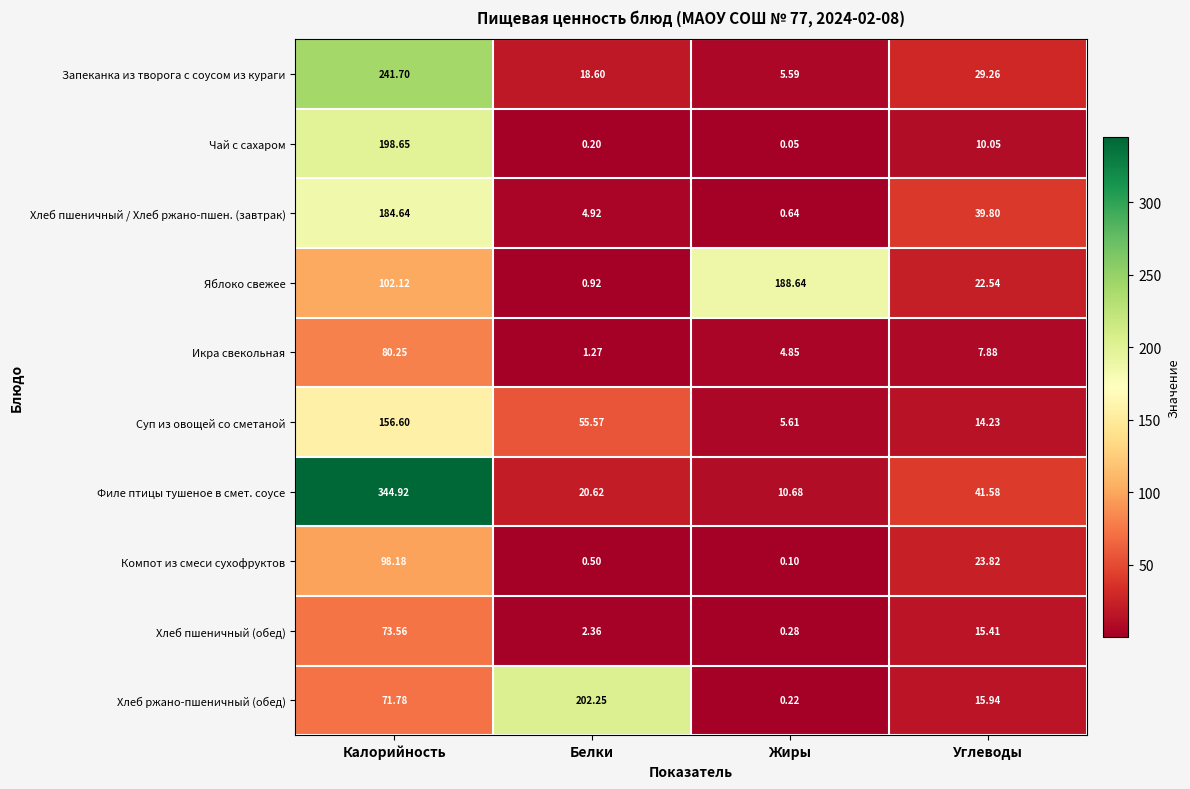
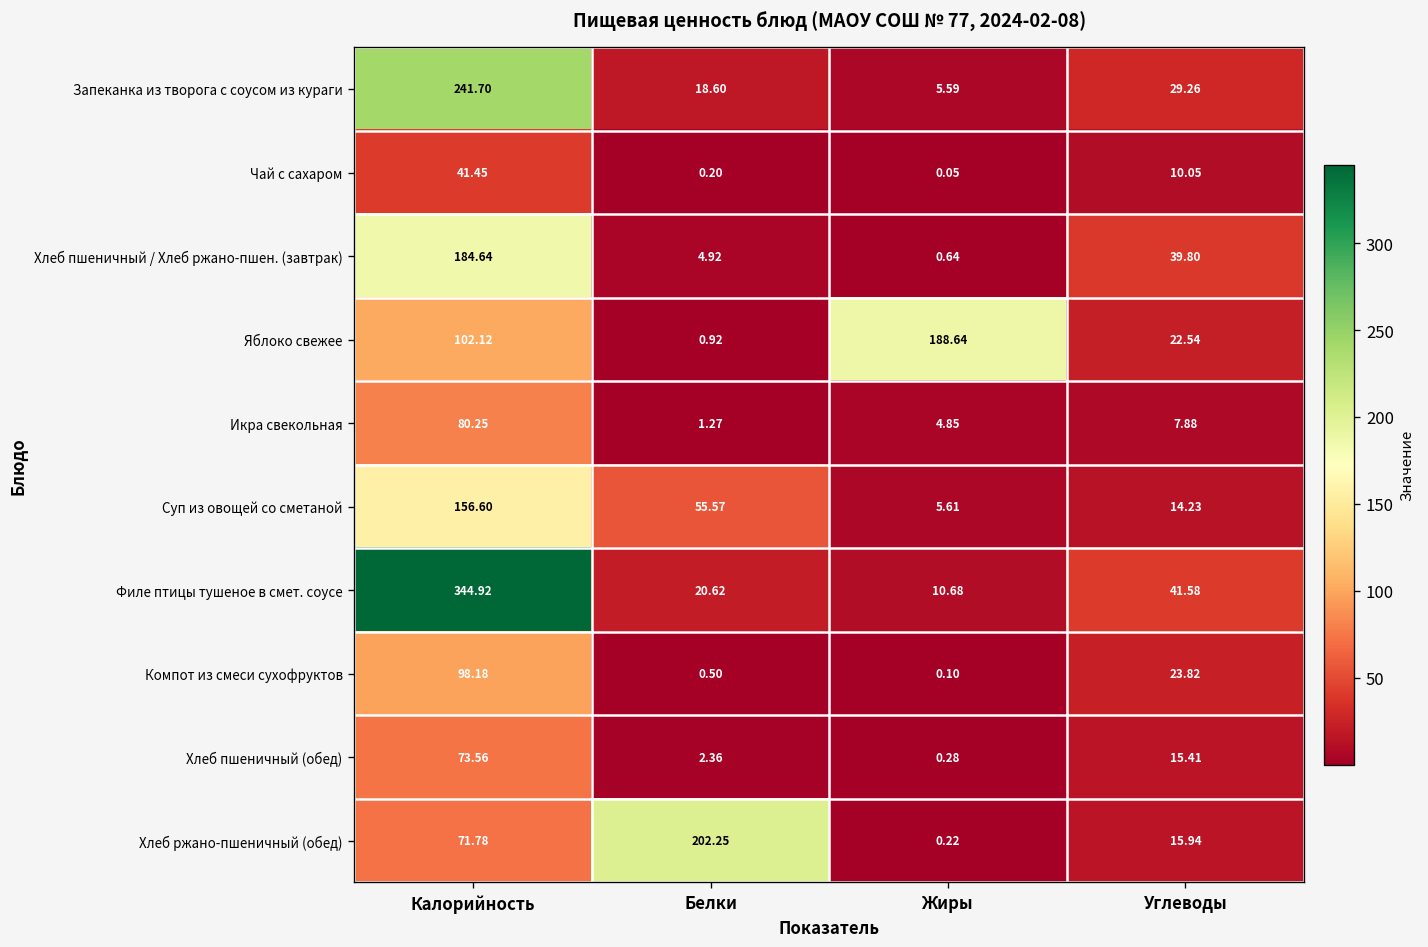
Чай с сахаром, Калорийность: 198.65 -> 41.45
